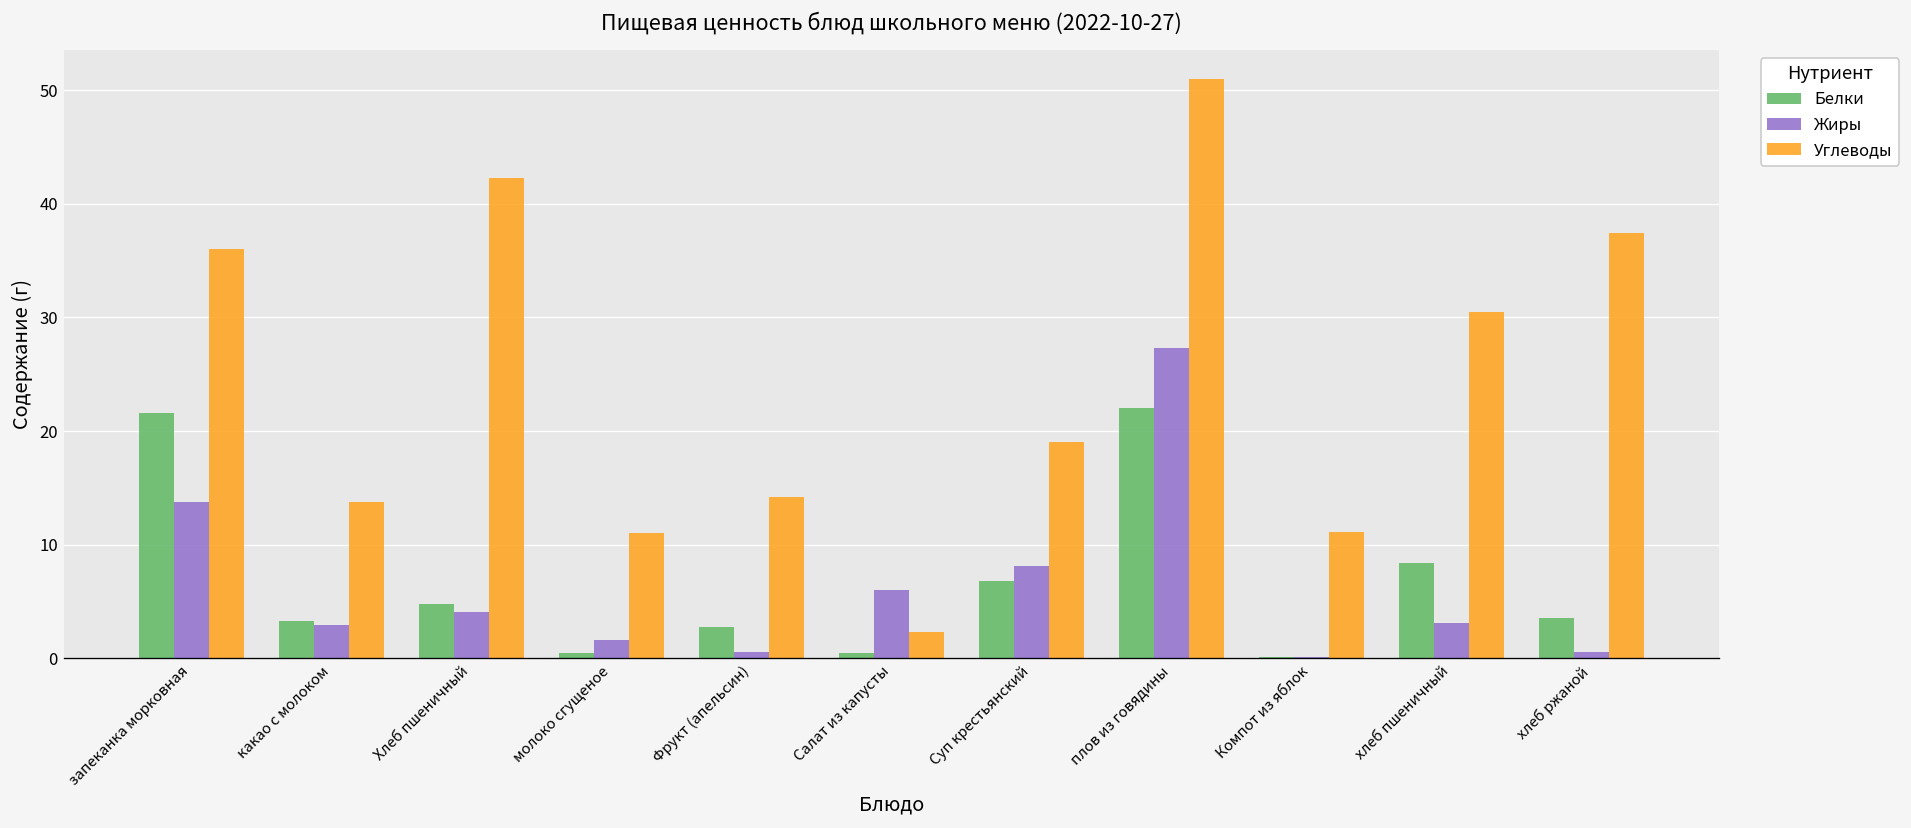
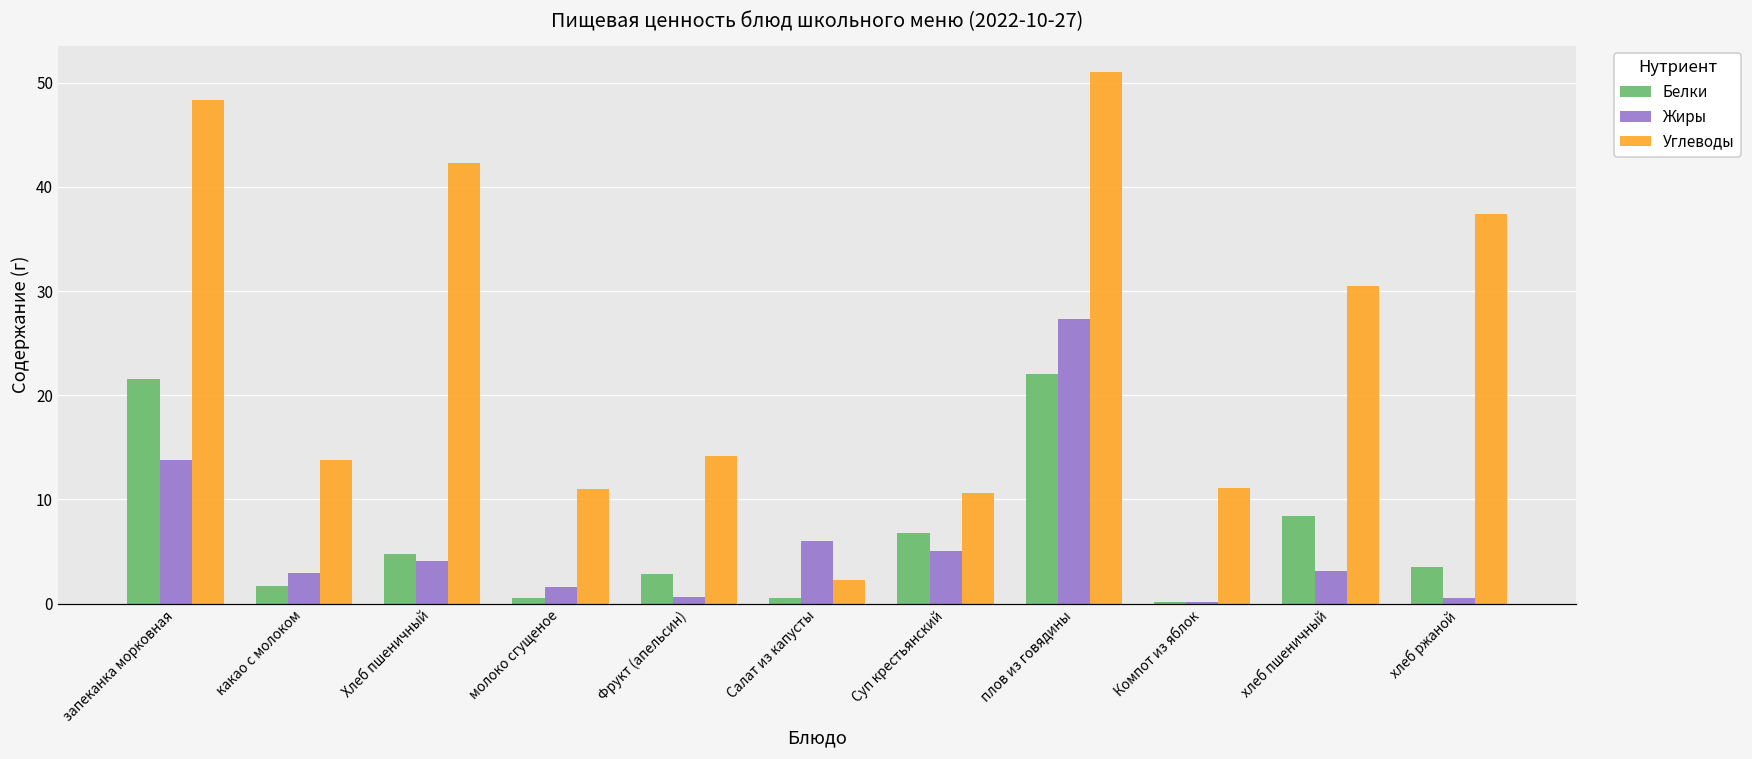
Углеводы, запеканка морковная: 36 -> 48
Белки, какао с молоком: 3 -> 2
Жиры, Суп крестьянский: 8 -> 5
Углеводы, Суп крестьянский: 19 -> 11
